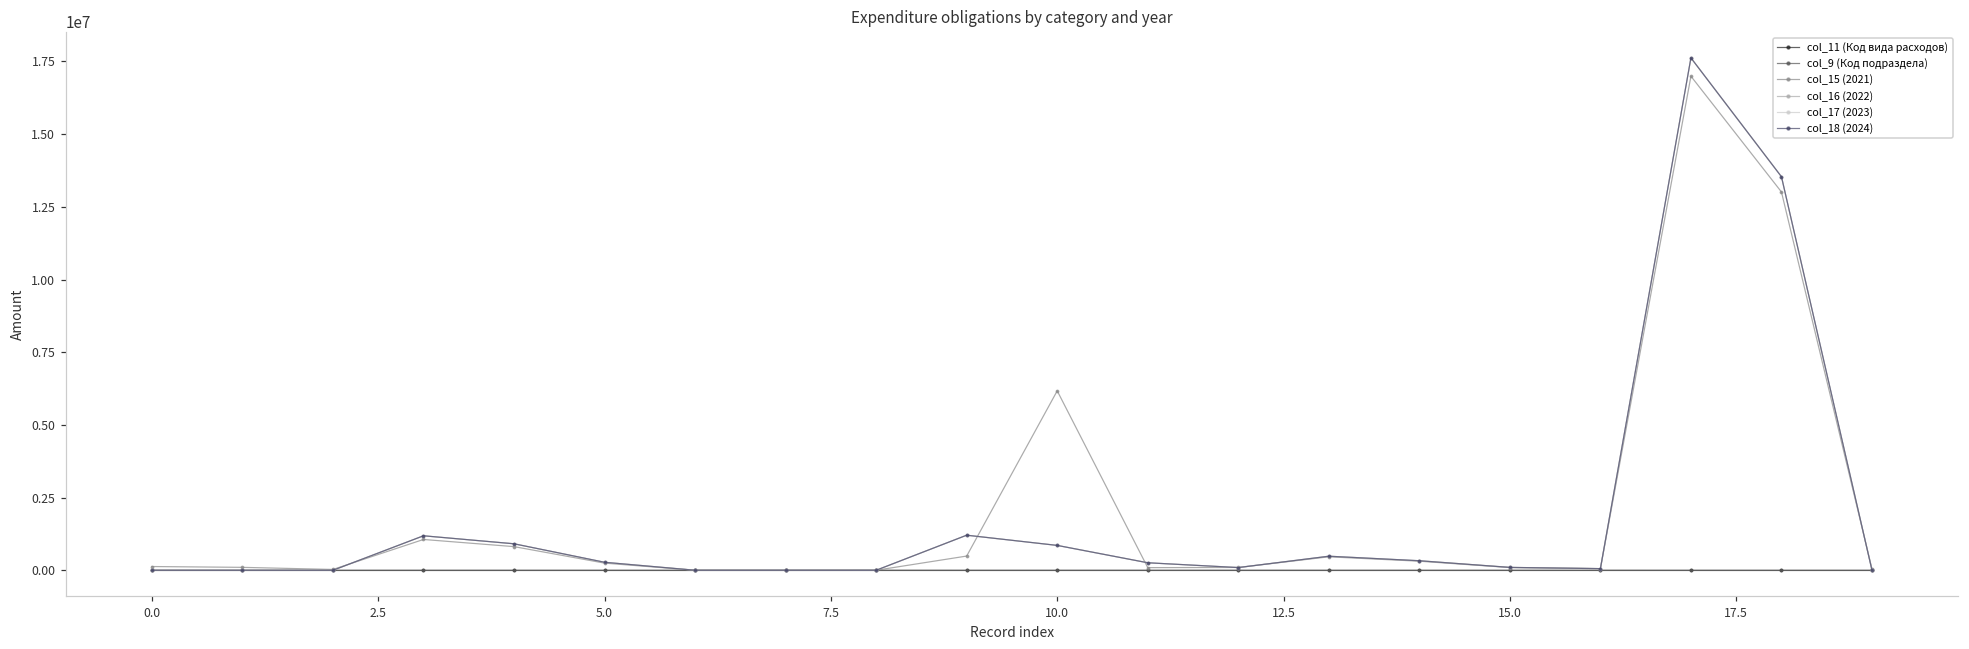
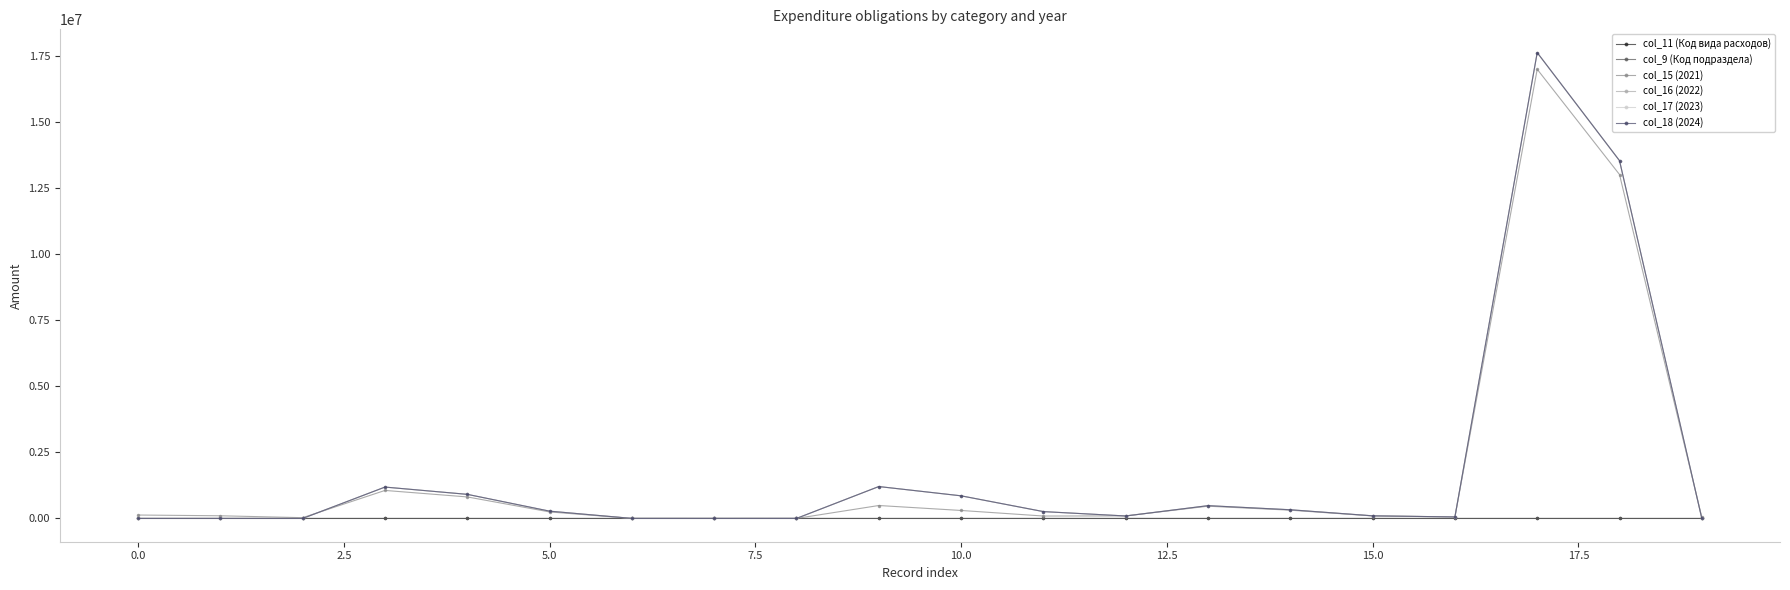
col_15 (2021), 10.0: 6200000 -> 300000
